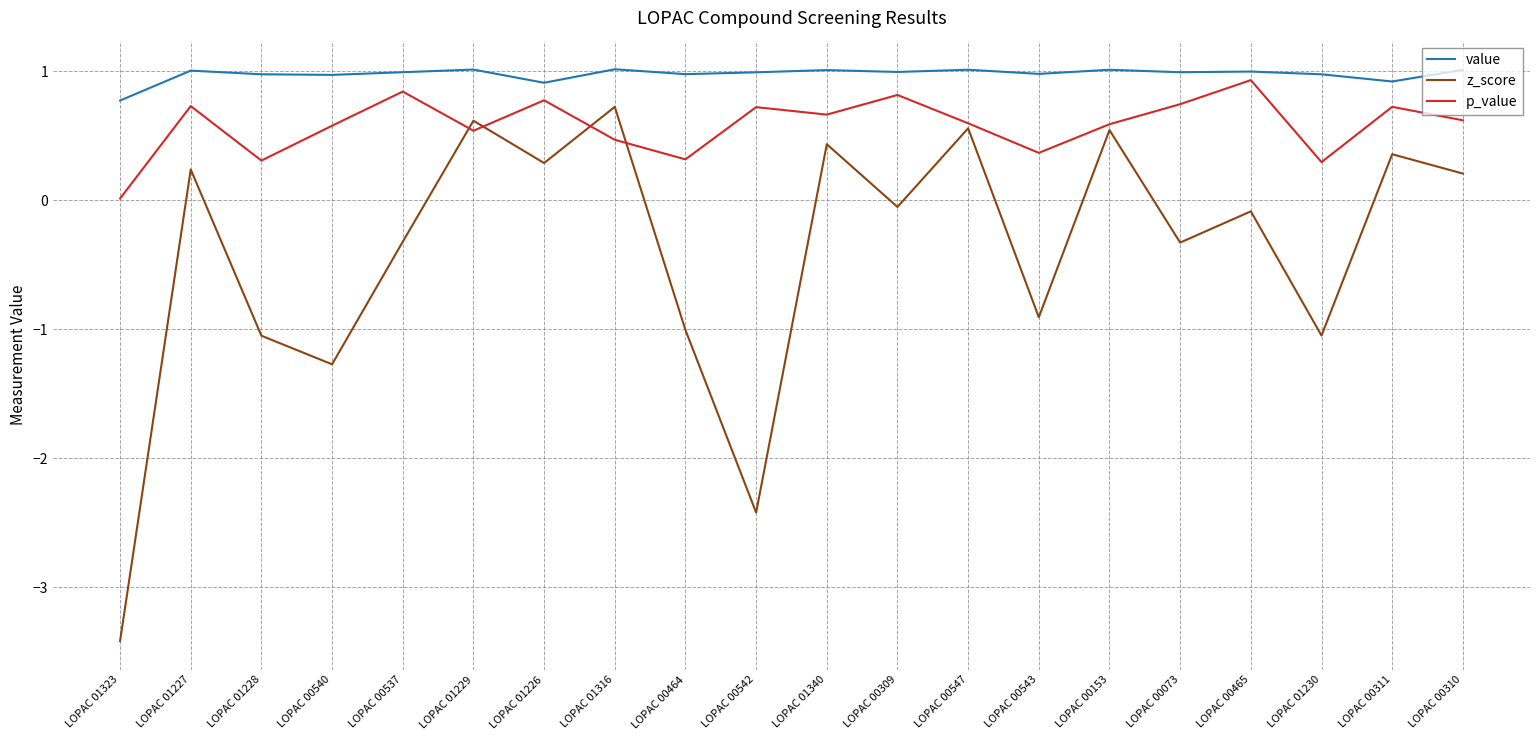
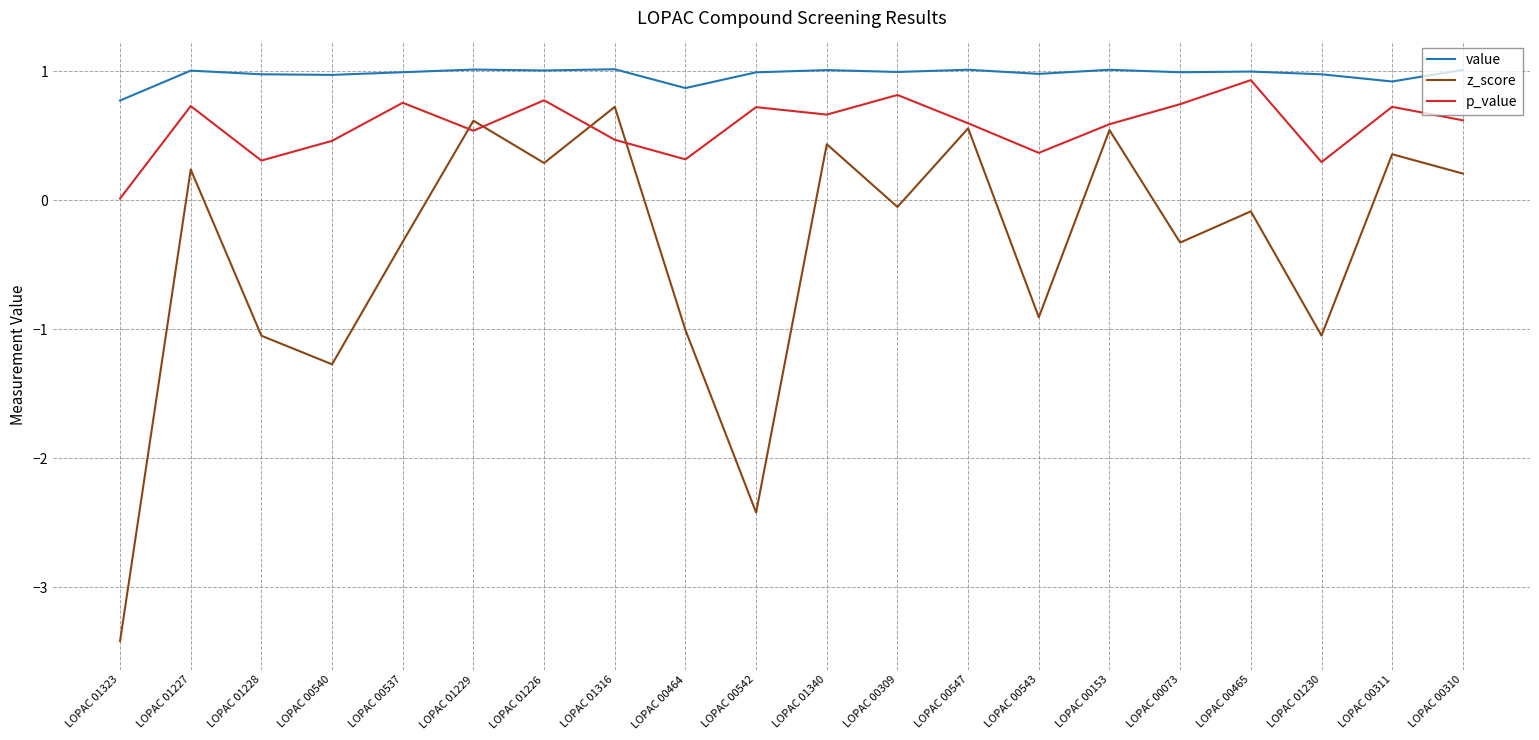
p_value, LOPAC 00540: 0.58 -> 0.46
p_value, LOPAC 00537: 0.84 -> 0.76
value, LOPAC 01226: 0.91 -> 1.01
value, LOPAC 00464: 0.98 -> 0.87
